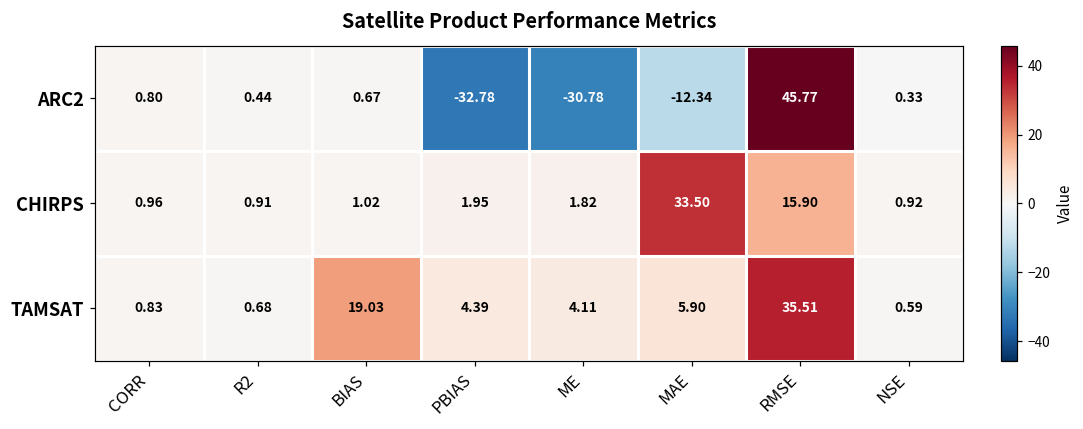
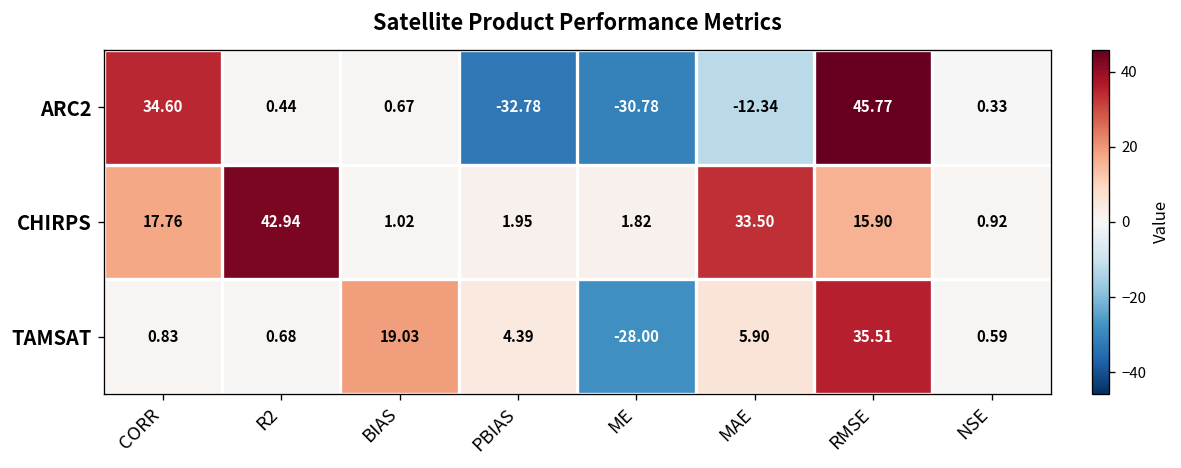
ARC2, CORR: 0.80 -> 34.60
CHIRPS, CORR: 0.96 -> 17.76
CHIRPS, R2: 0.91 -> 42.94
TAMSAT, ME: 4.11 -> -28.00
